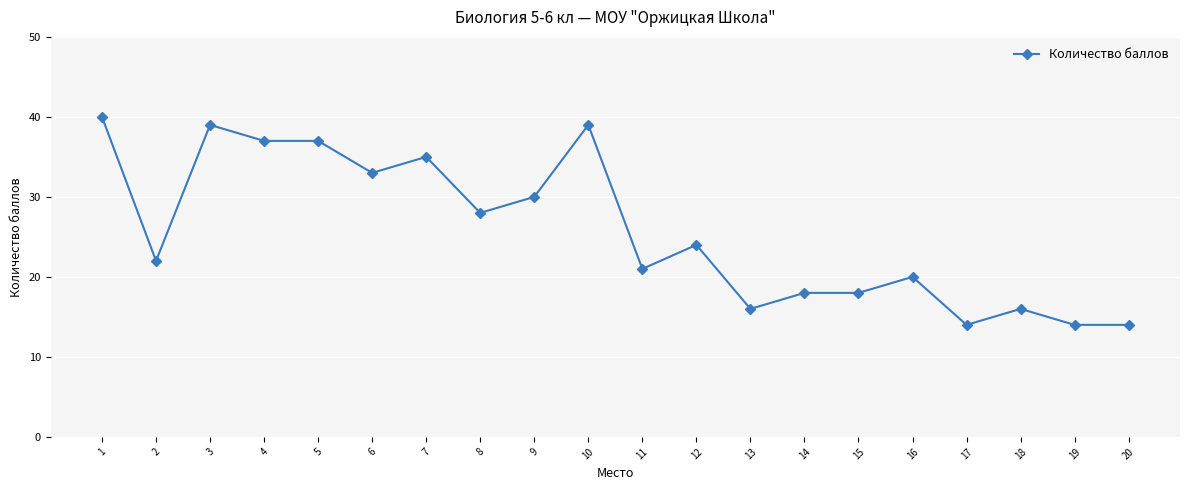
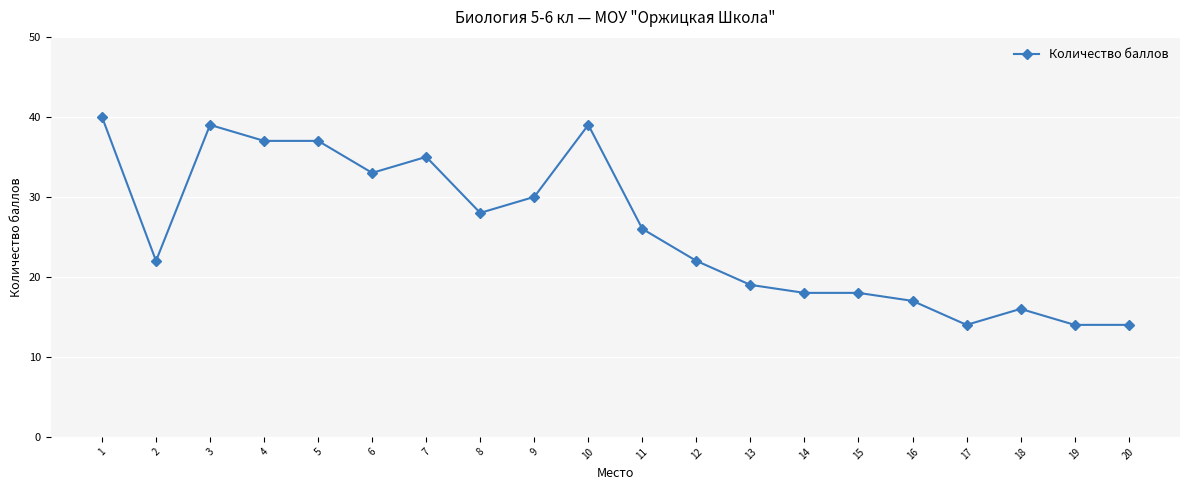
11: 21 -> 26
12: 24 -> 22
13: 16 -> 19
16: 20 -> 17
